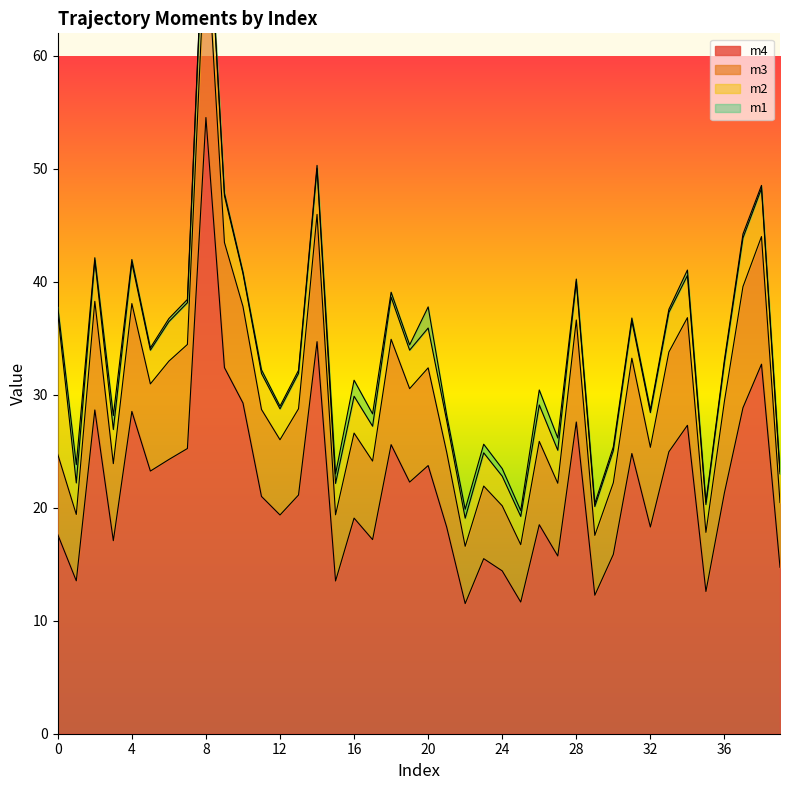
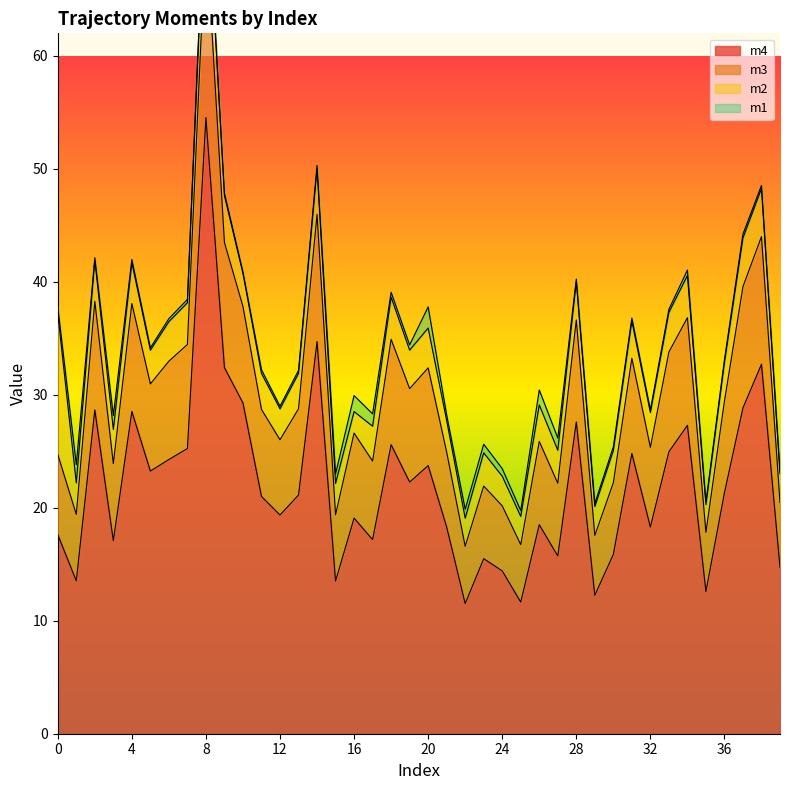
m2, 16: 3.3 -> 1.9
